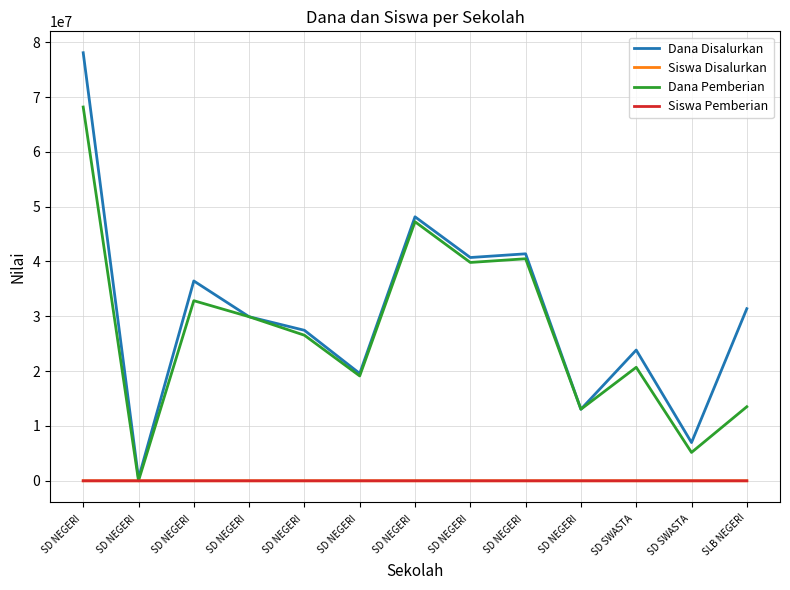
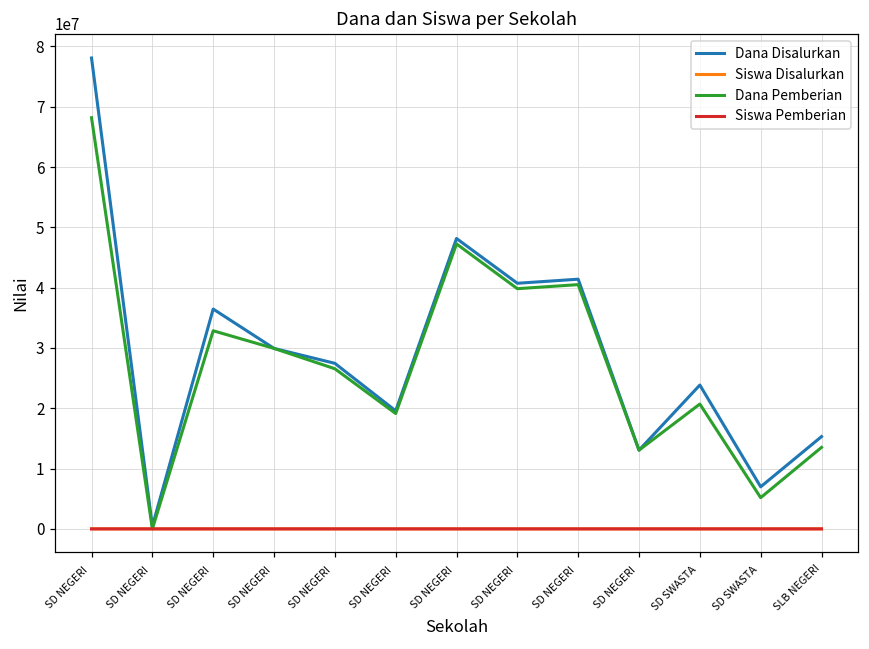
Dana Disalurkan, SLB NEGERI: 31000000 -> 15000000
